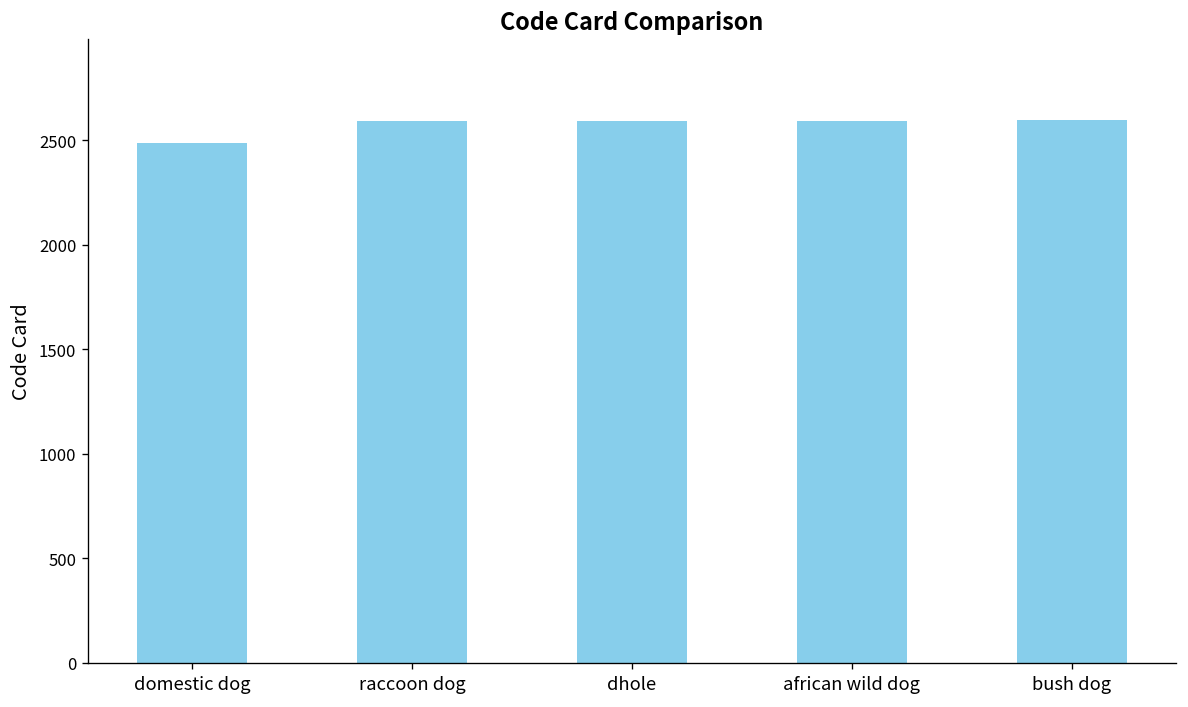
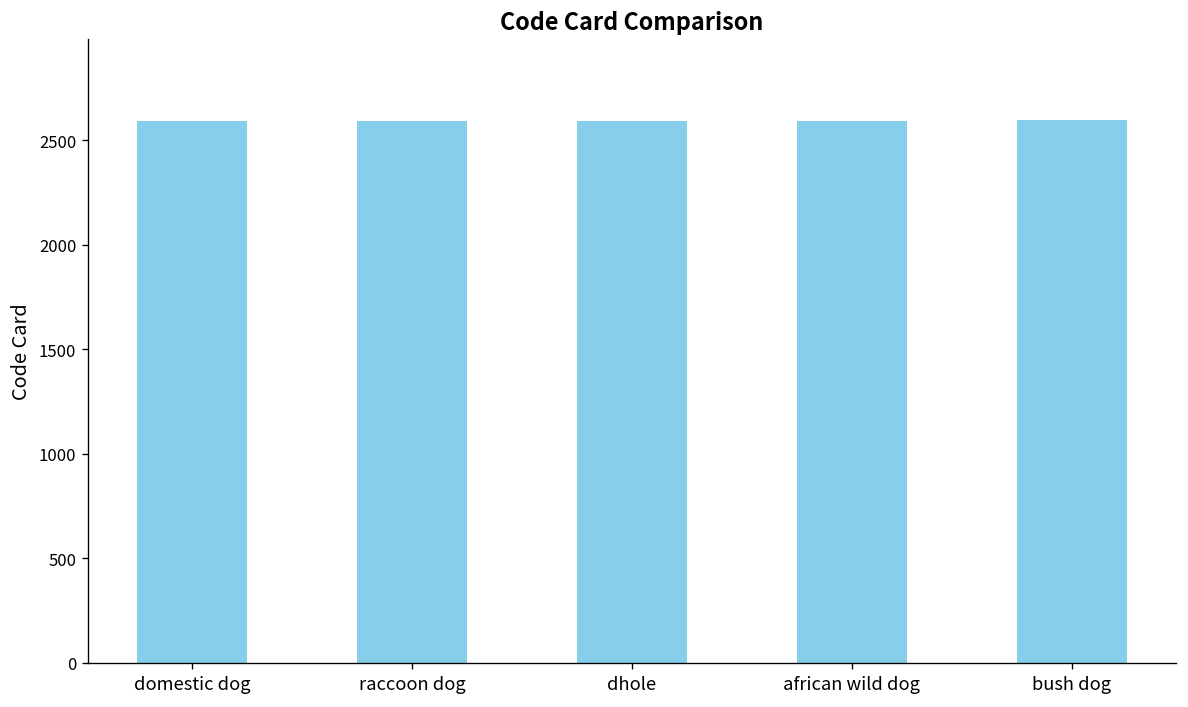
domestic dog: 2490 -> 2590
